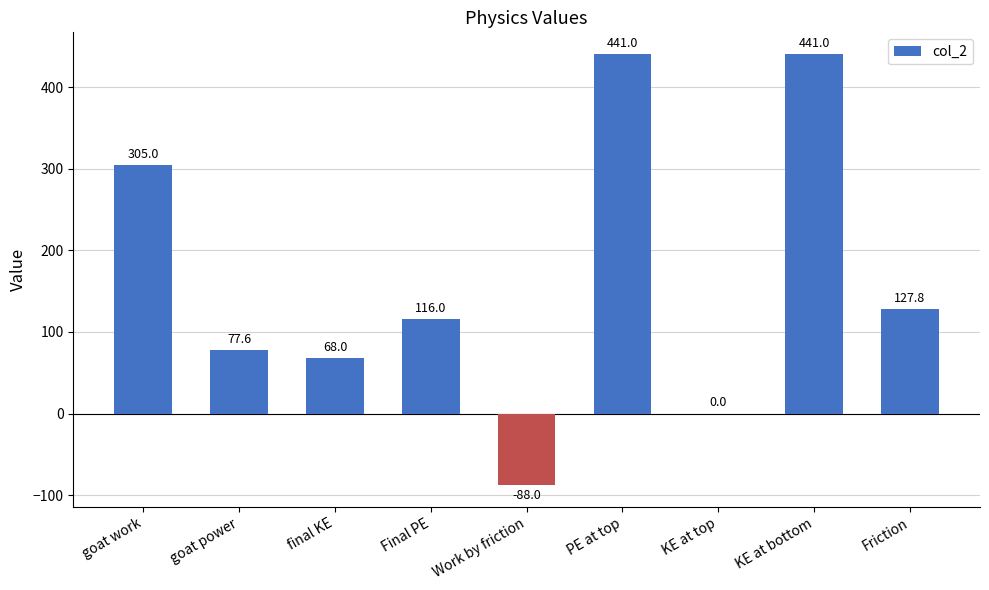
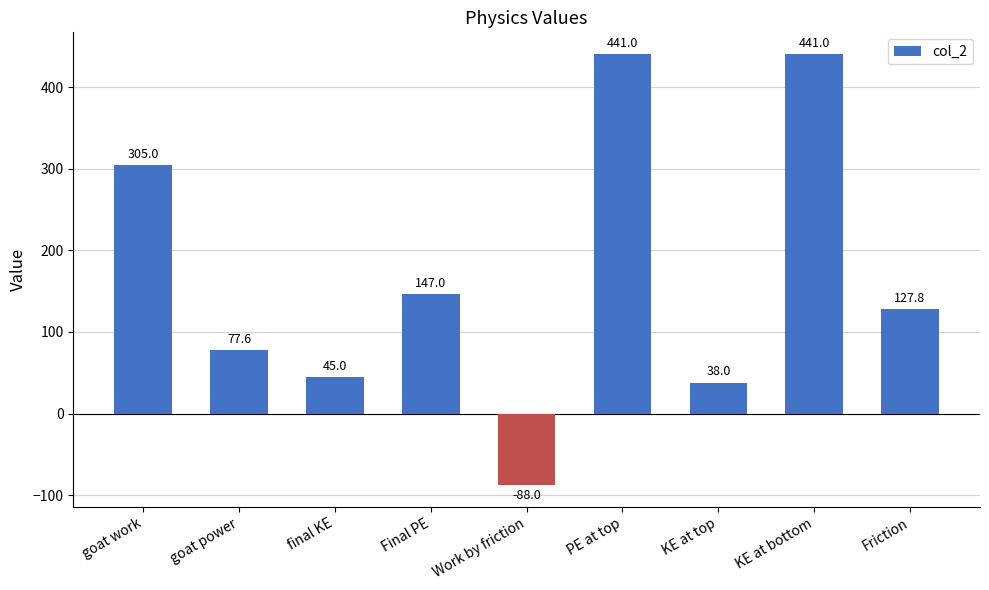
final KE: 68.0 -> 45.0
Final PE: 116.0 -> 147.0
KE at top: 0.0 -> 38.0
